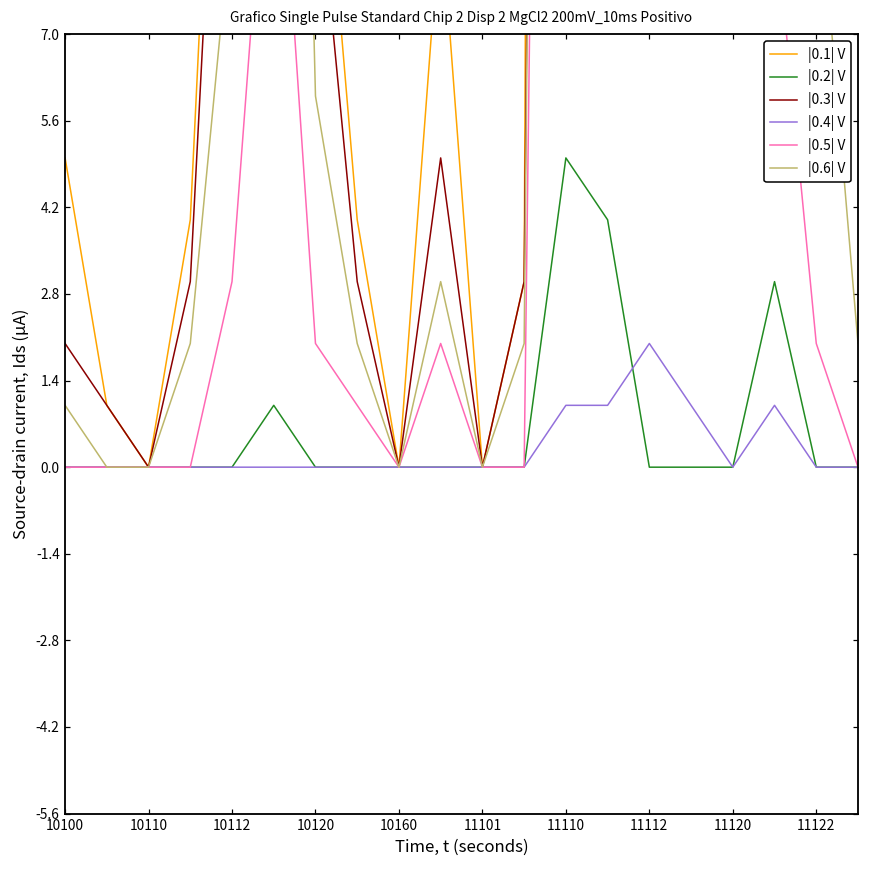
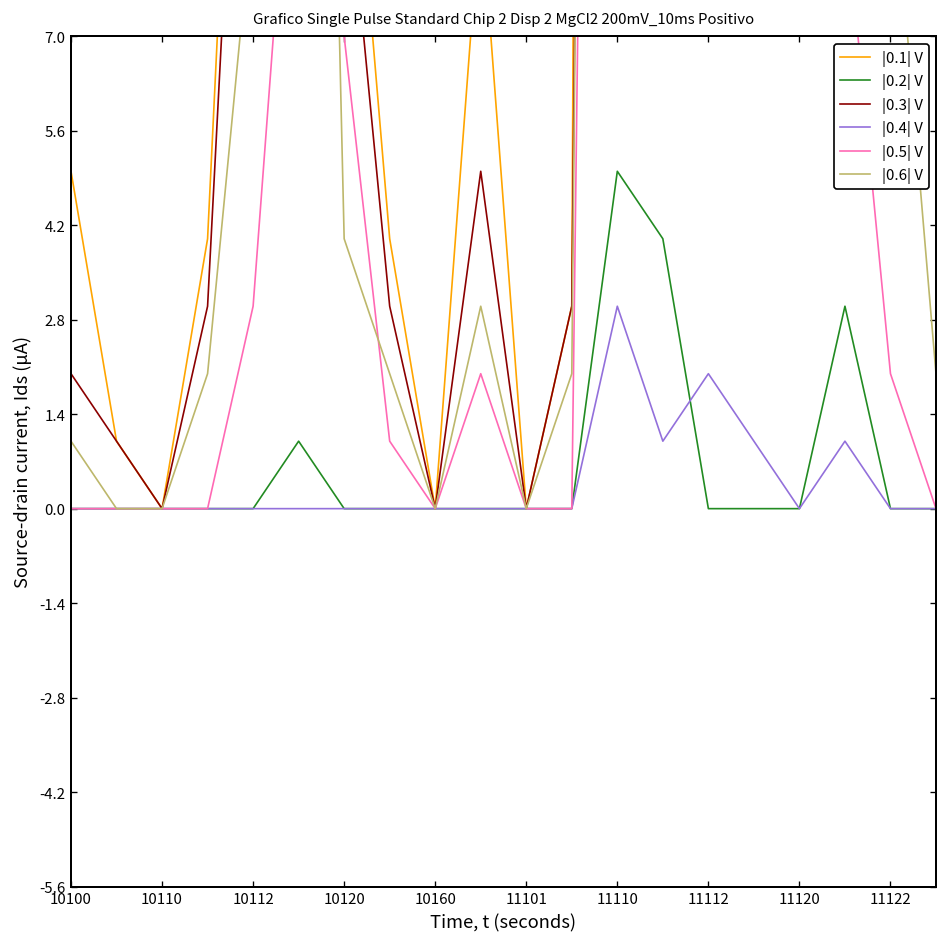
|0.5| V, 10120: 2 -> 7
|0.6| V, 10120: 6 -> 4
|0.4| V, 11110: 1 -> 3
